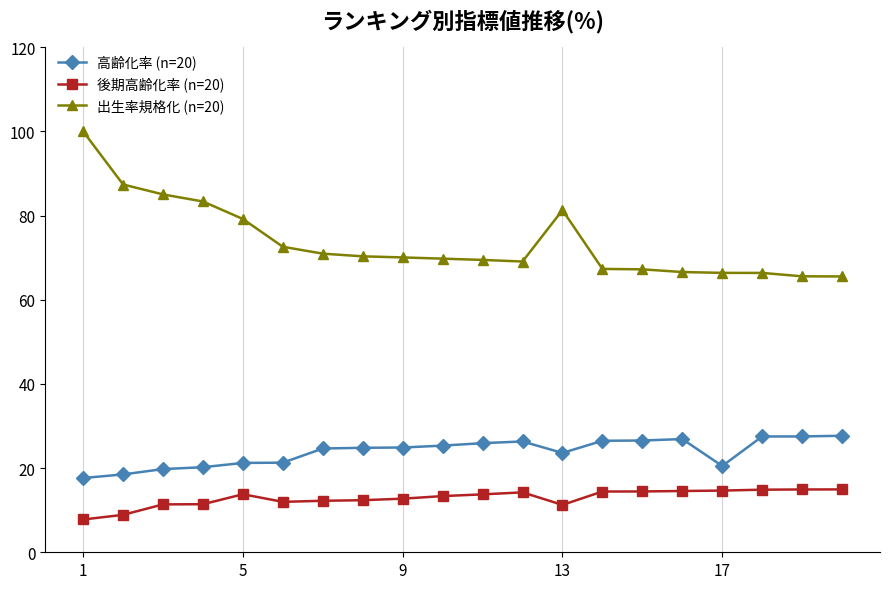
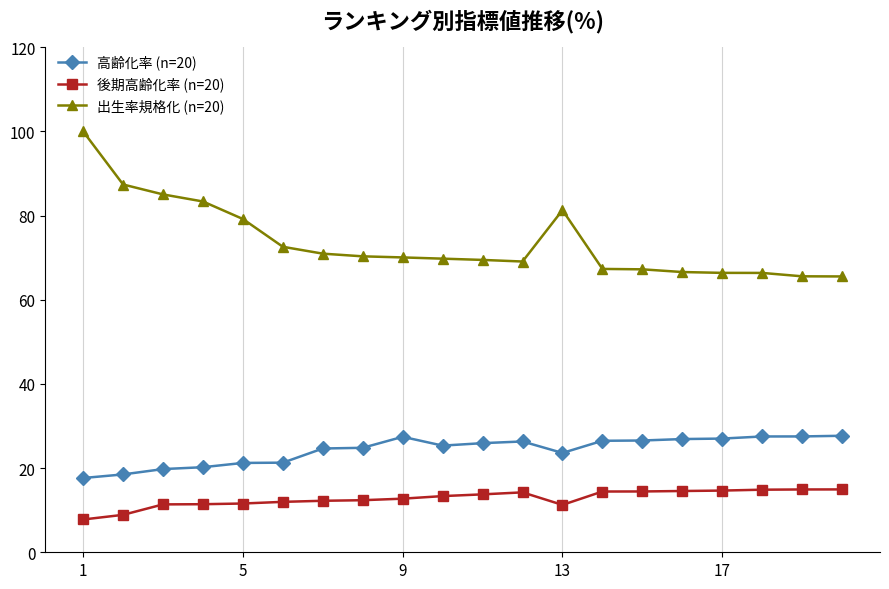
後期高齢化率 (n=20), 5: 14 -> 12
高齢化率 (n=20), 9: 25 -> 27
高齢化率 (n=20), 17: 21 -> 27
